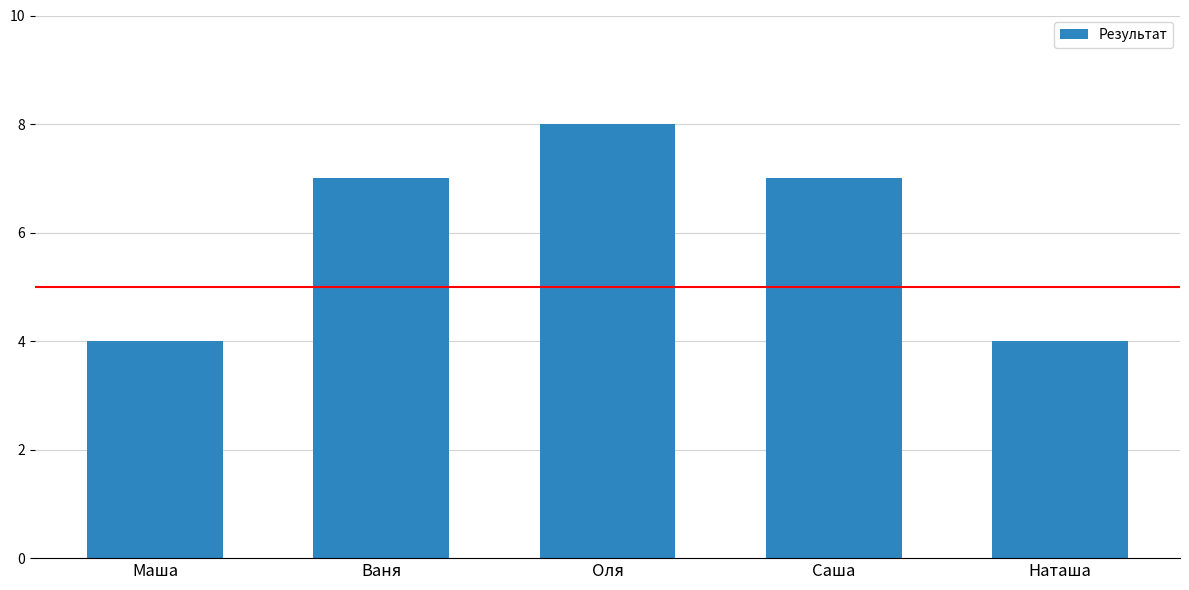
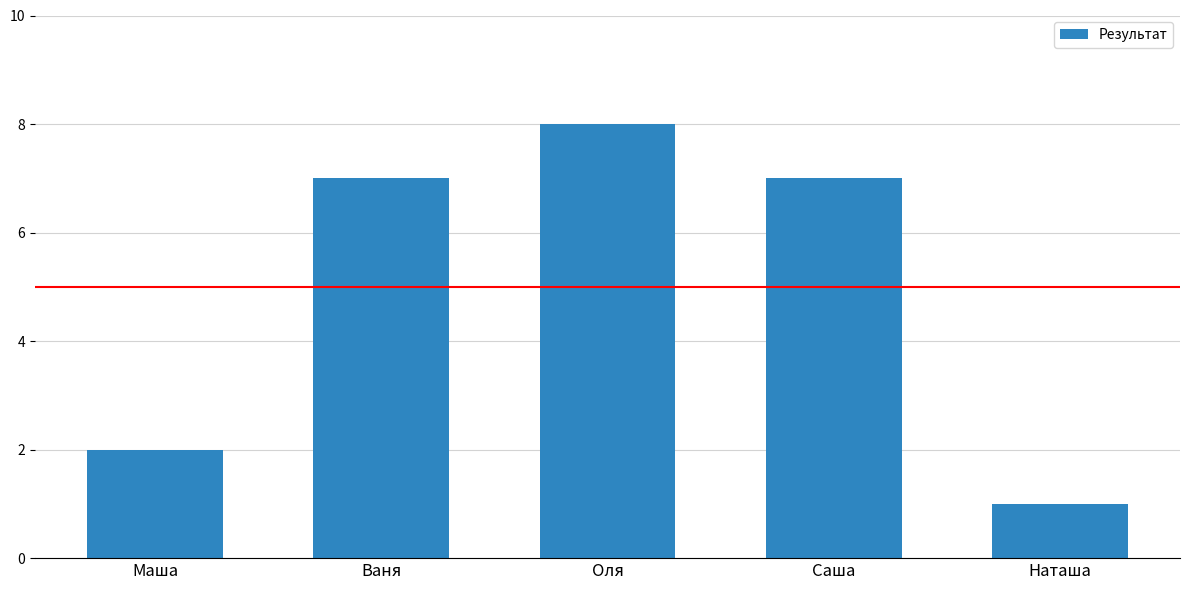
Маша: 4 -> 2
Наташа: 4 -> 1
